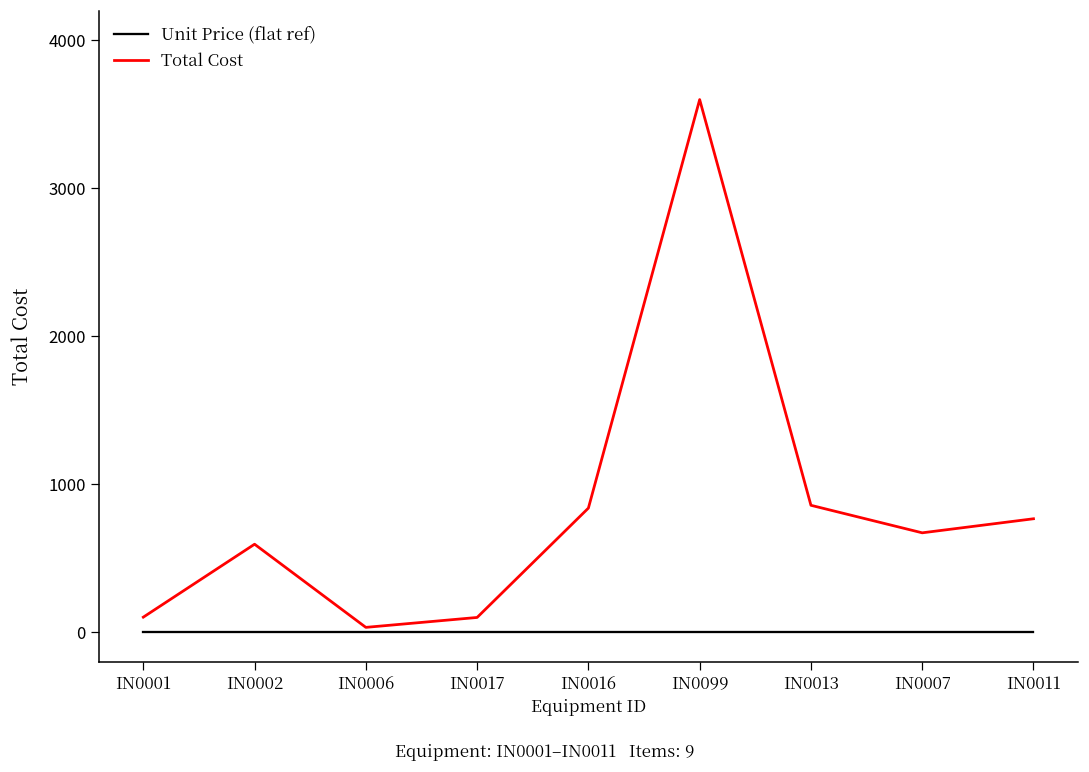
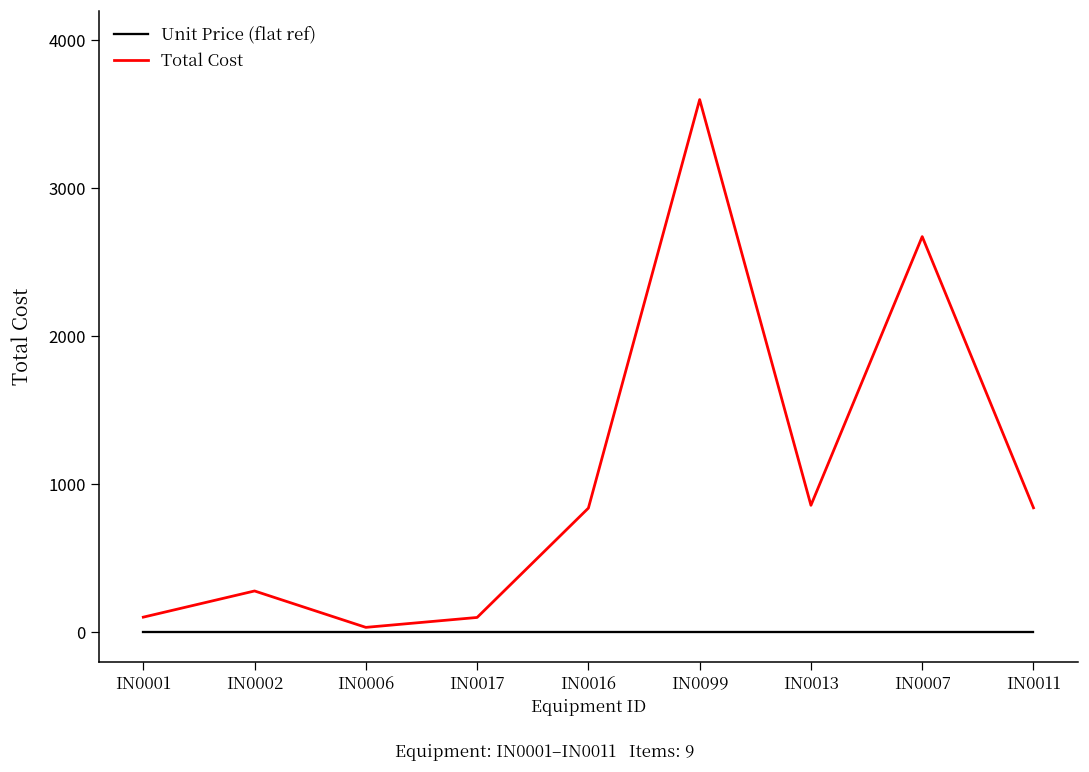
Total Cost, IN0002: 600 -> 280
Total Cost, IN0007: 670 -> 2670
Total Cost, IN0011: 770 -> 840
